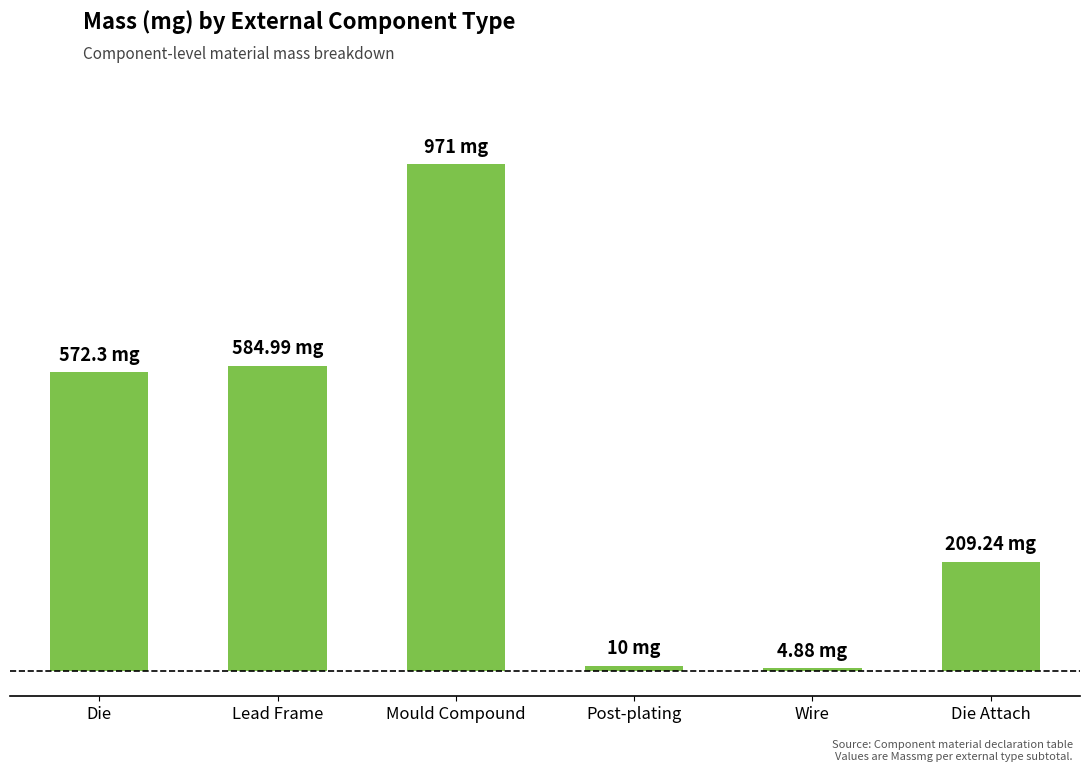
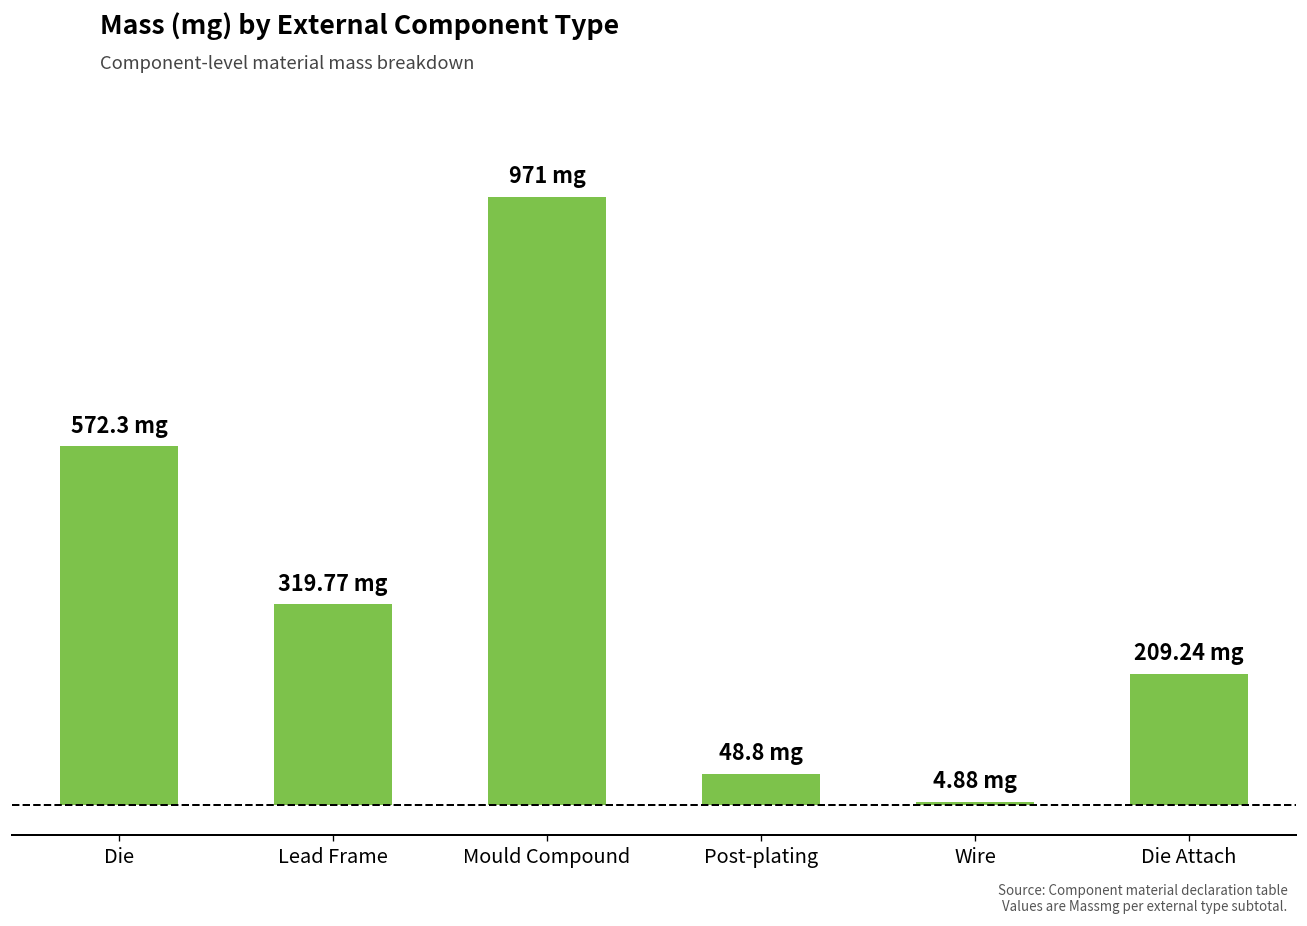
Lead Frame: 584.99 -> 319.77
Post-plating: 10 -> 48.8
